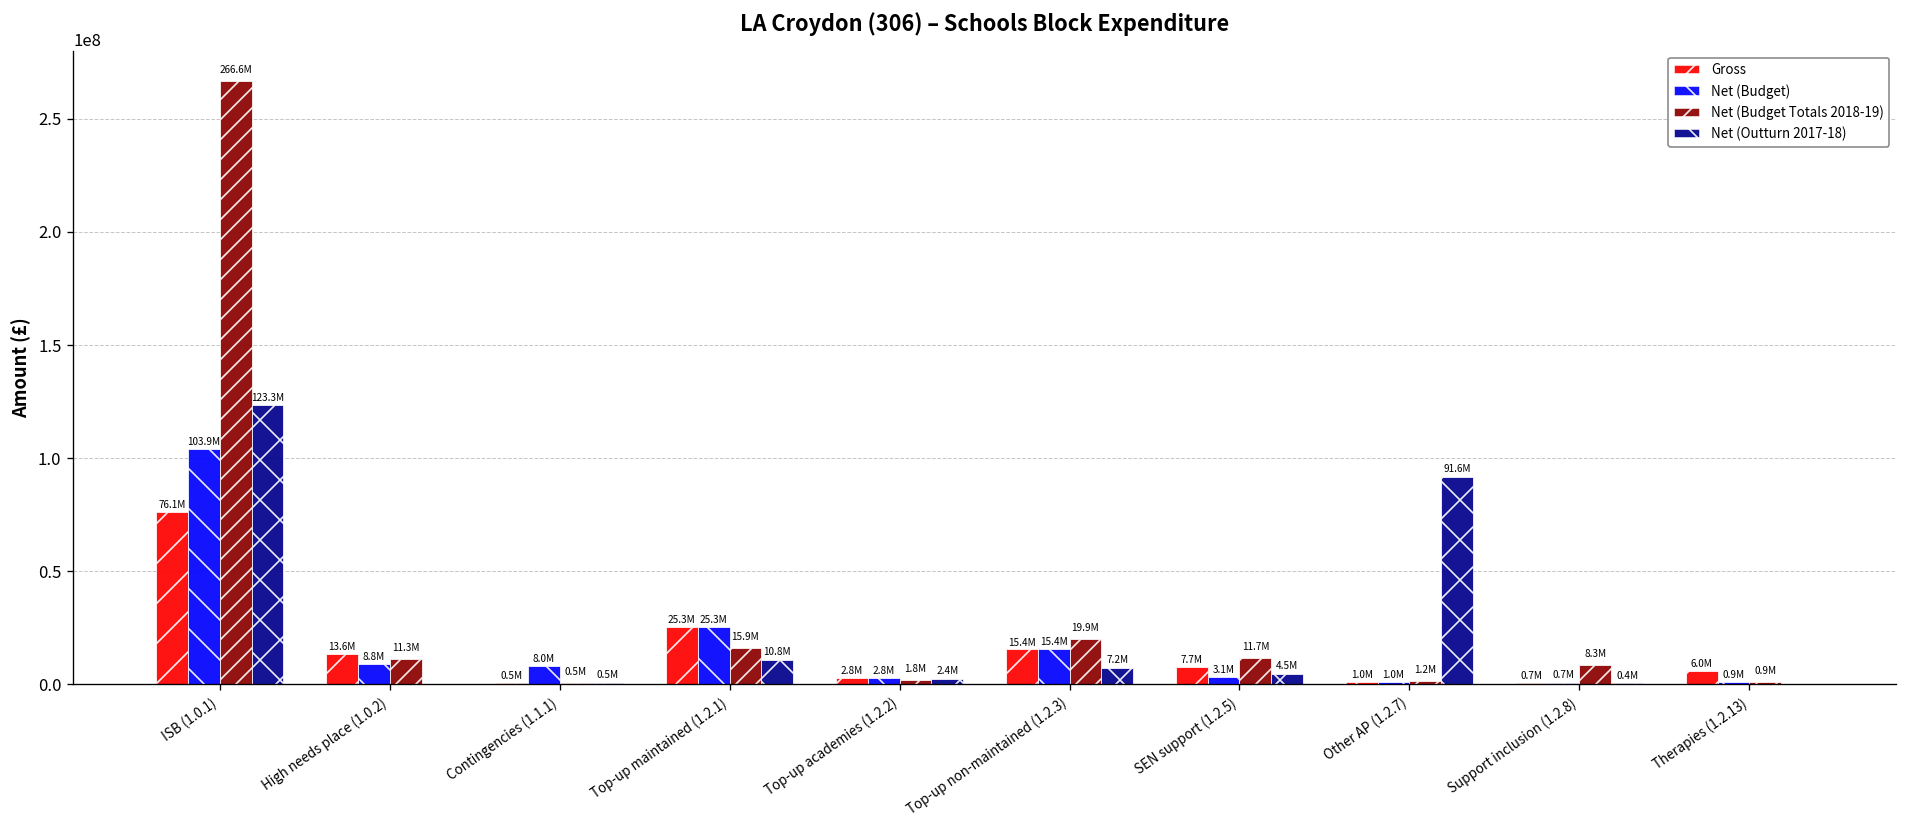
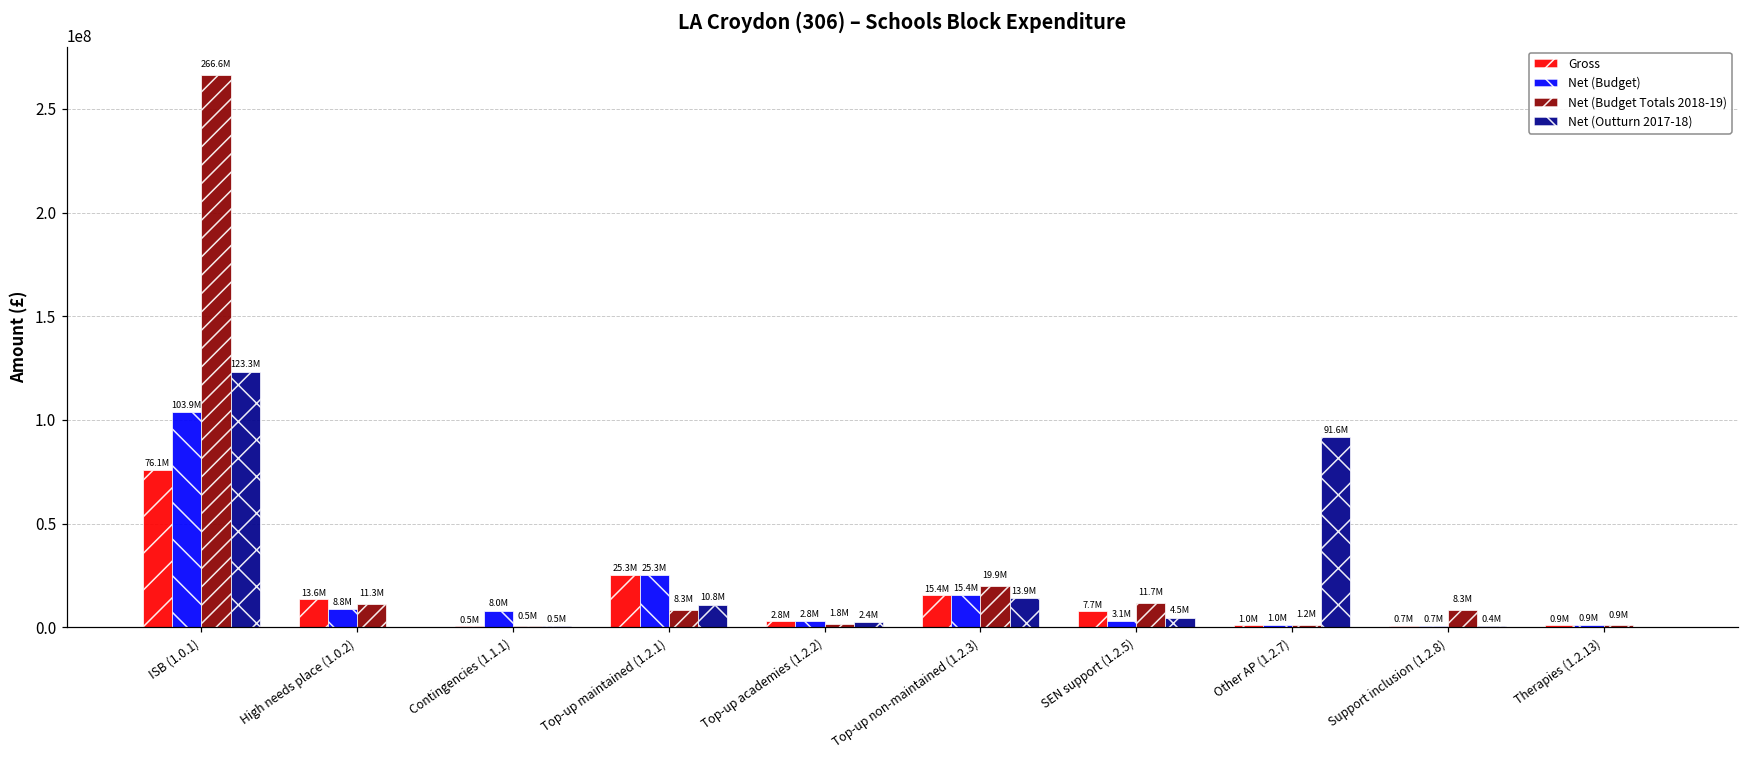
Net (Budget Totals 2018-19), Top-up maintained (1.2.1): 15.9M -> 8.3M
Net (Outturn 2017-18), Top-up non-maintained (1.2.3): 7.2M -> 13.9M
Gross, Therapies (1.2.13): 6.0M -> 0.9M
